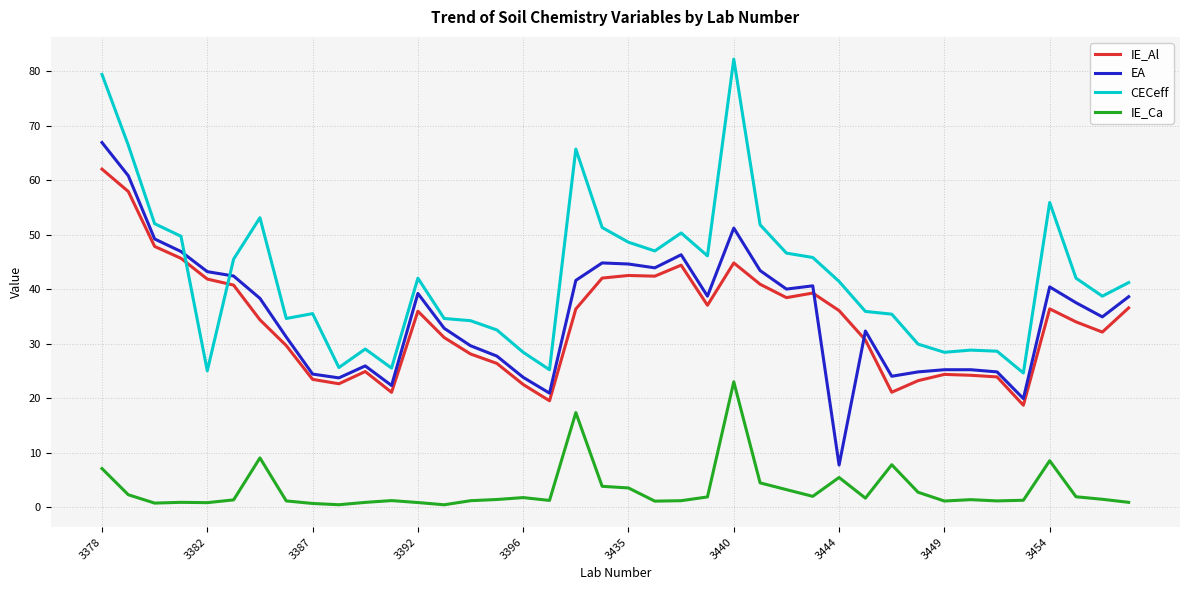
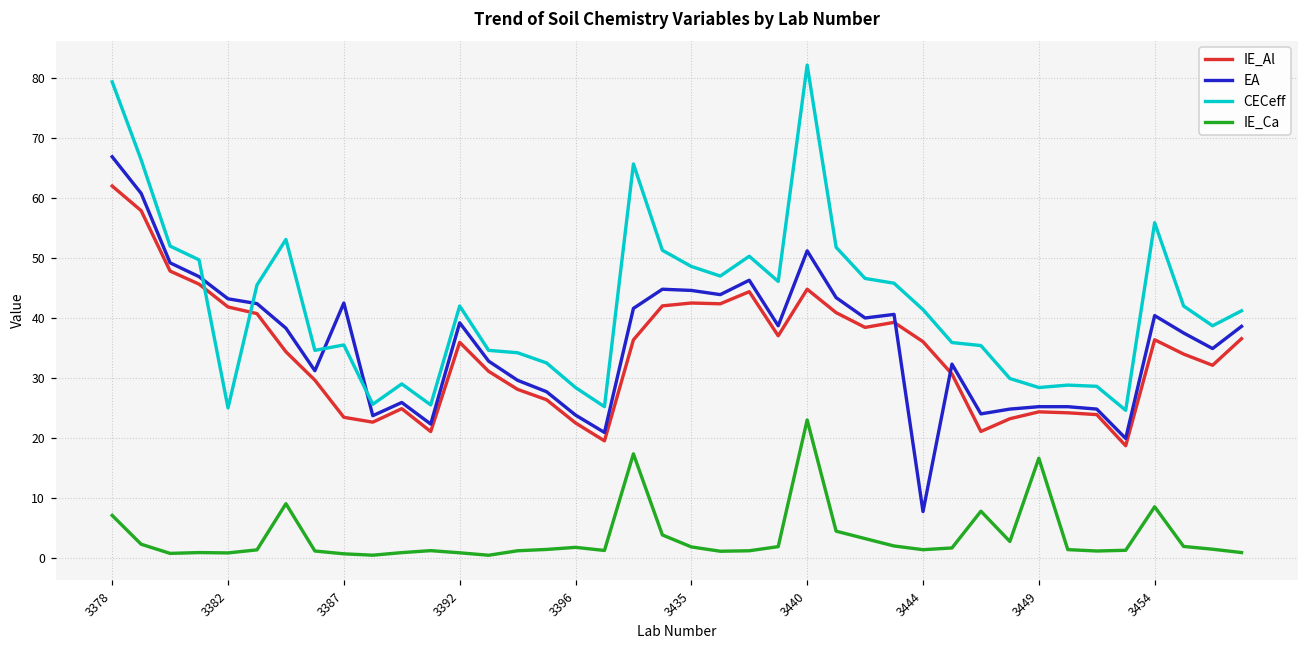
EA, 3387: 24 -> 43
IE_Ca, 3435: 4 -> 2
IE_Ca, 3444: 5 -> 1
IE_Ca, 3449: 1 -> 17
